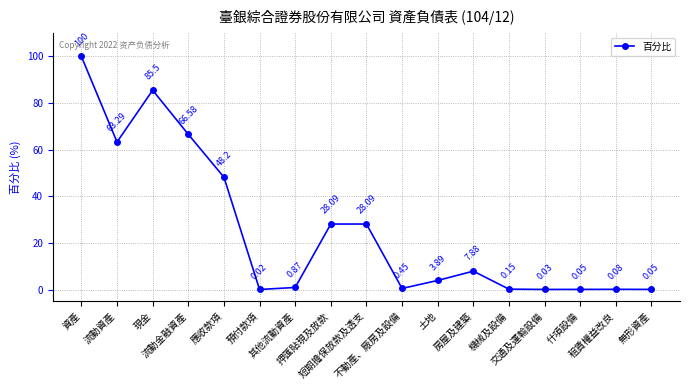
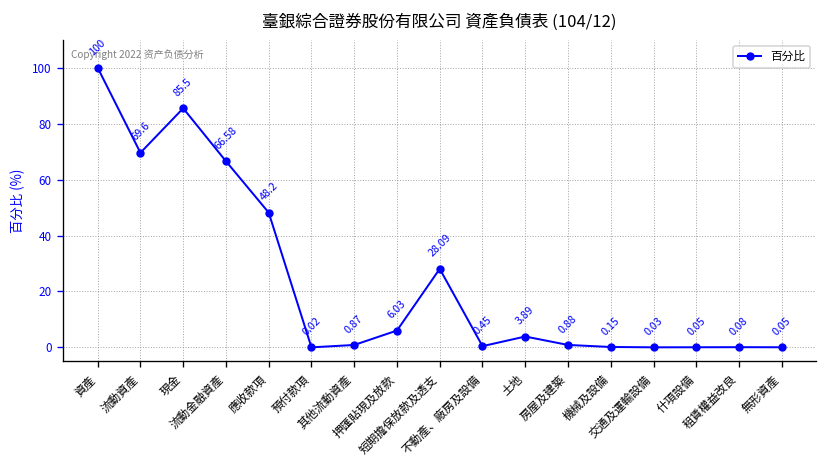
流動資產: 63.29 -> 69.6
押匯貼現及放款: 28.09 -> 6.03
房屋及建築: 7.88 -> 0.88
